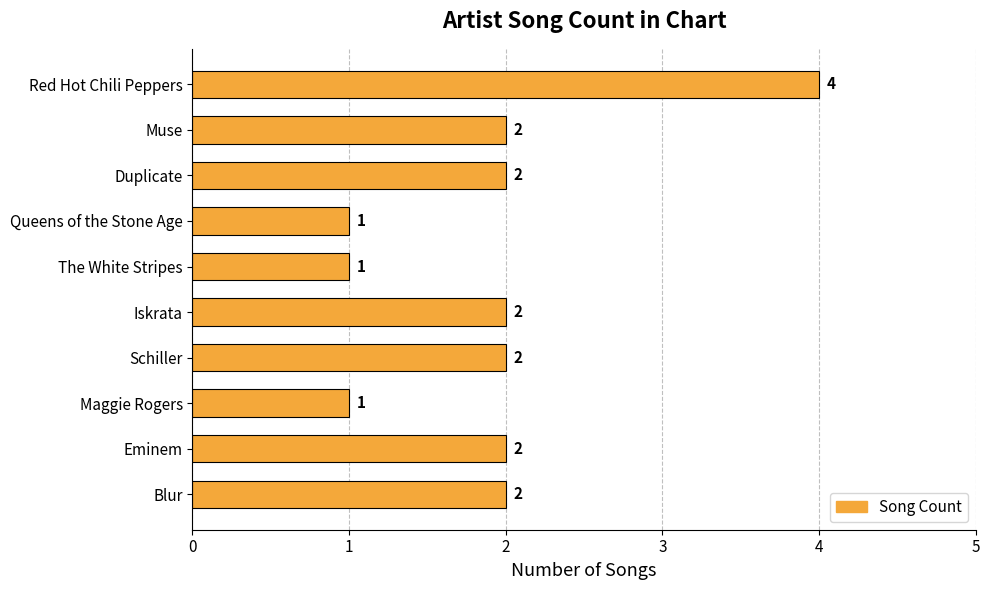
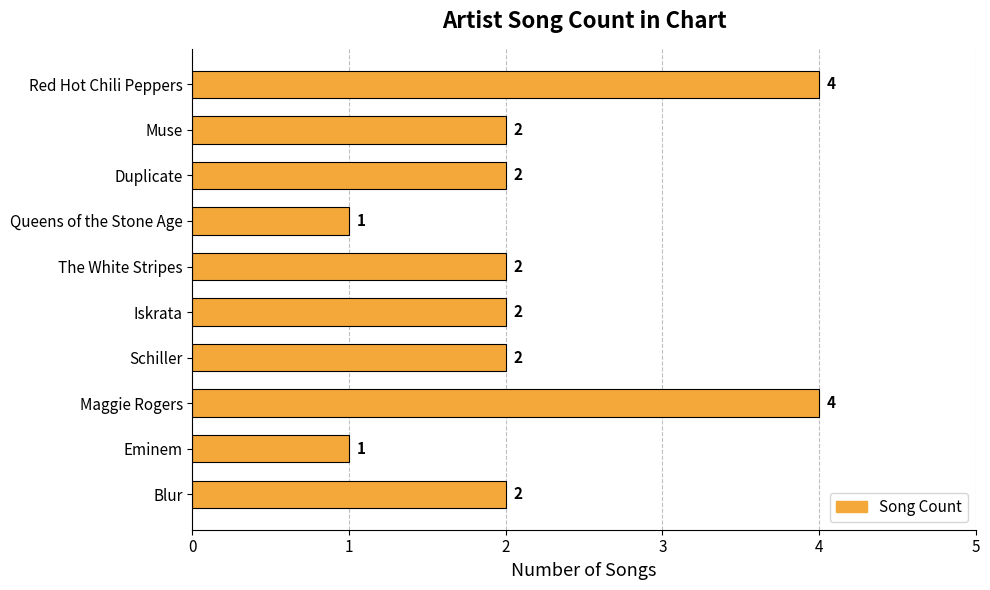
The White Stripes: 1 -> 2
Maggie Rogers: 1 -> 4
Eminem: 2 -> 1
